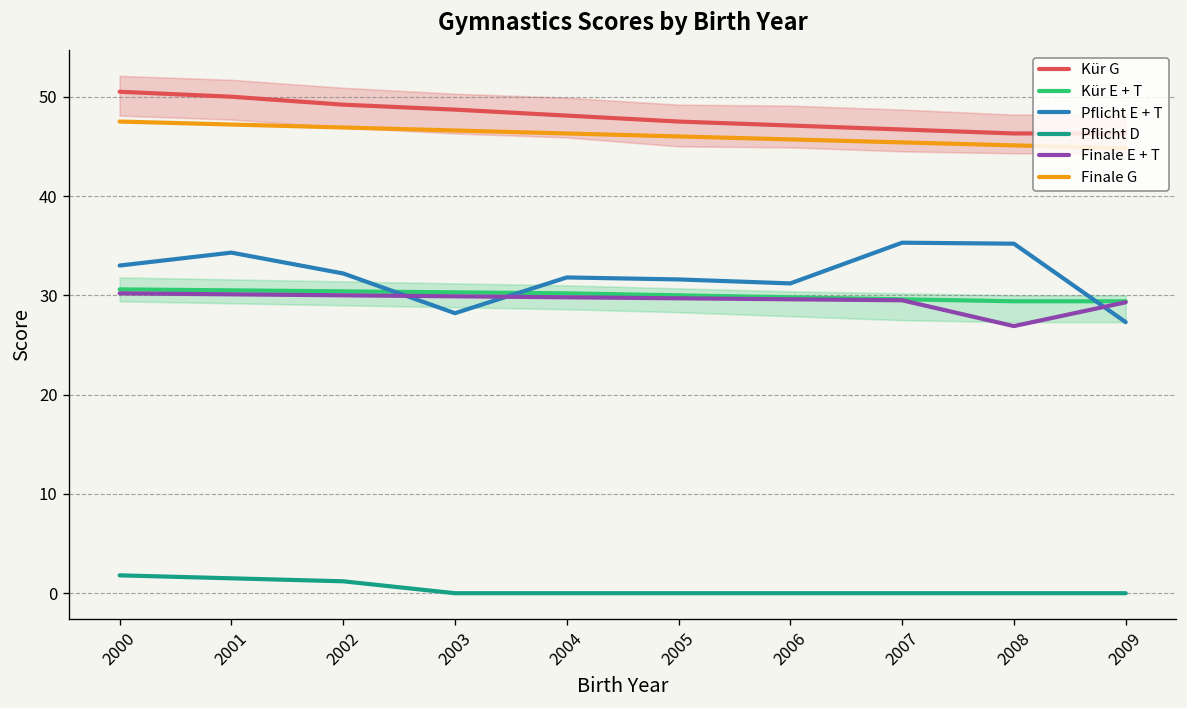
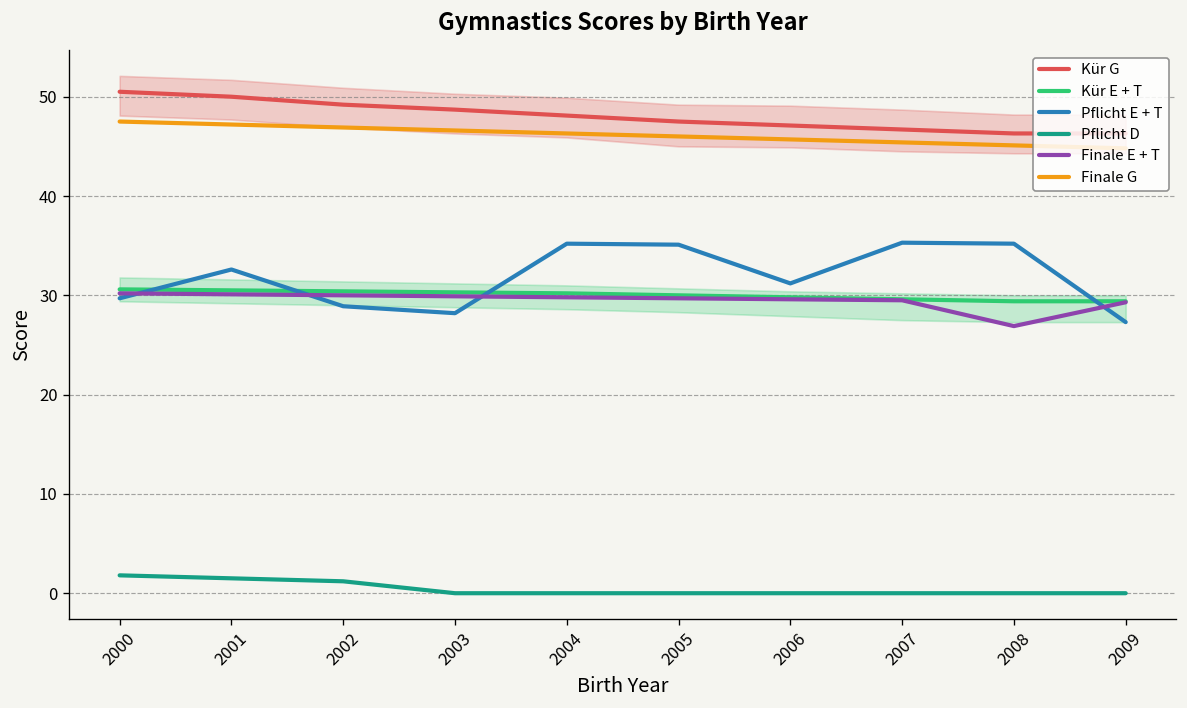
Pflicht E + T, 2000: 33 -> 30
Pflicht E + T, 2001: 34 -> 33
Pflicht E + T, 2002: 32 -> 29
Pflicht E + T, 2004: 32 -> 35
Pflicht E + T, 2005: 32 -> 35
